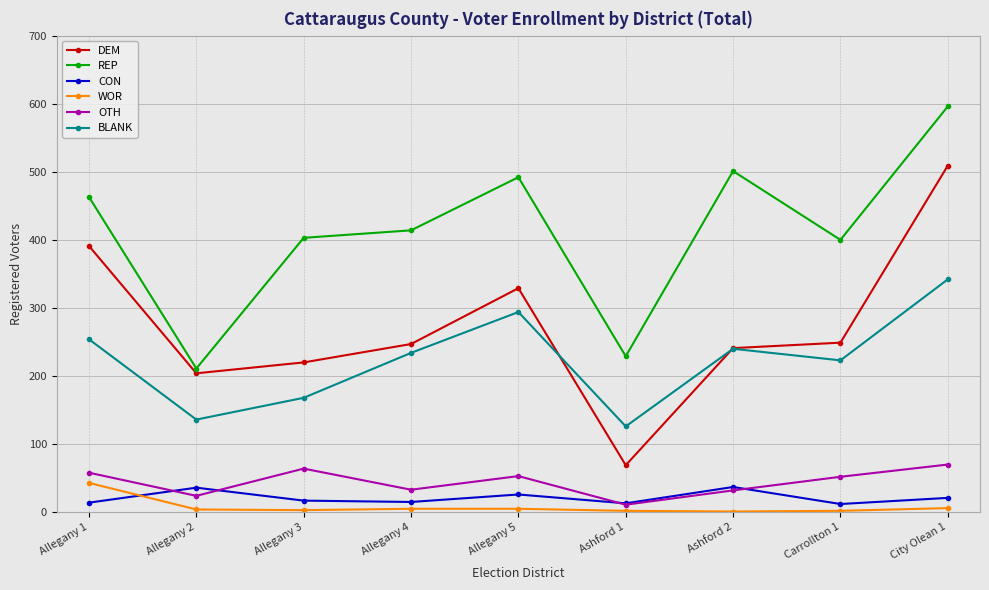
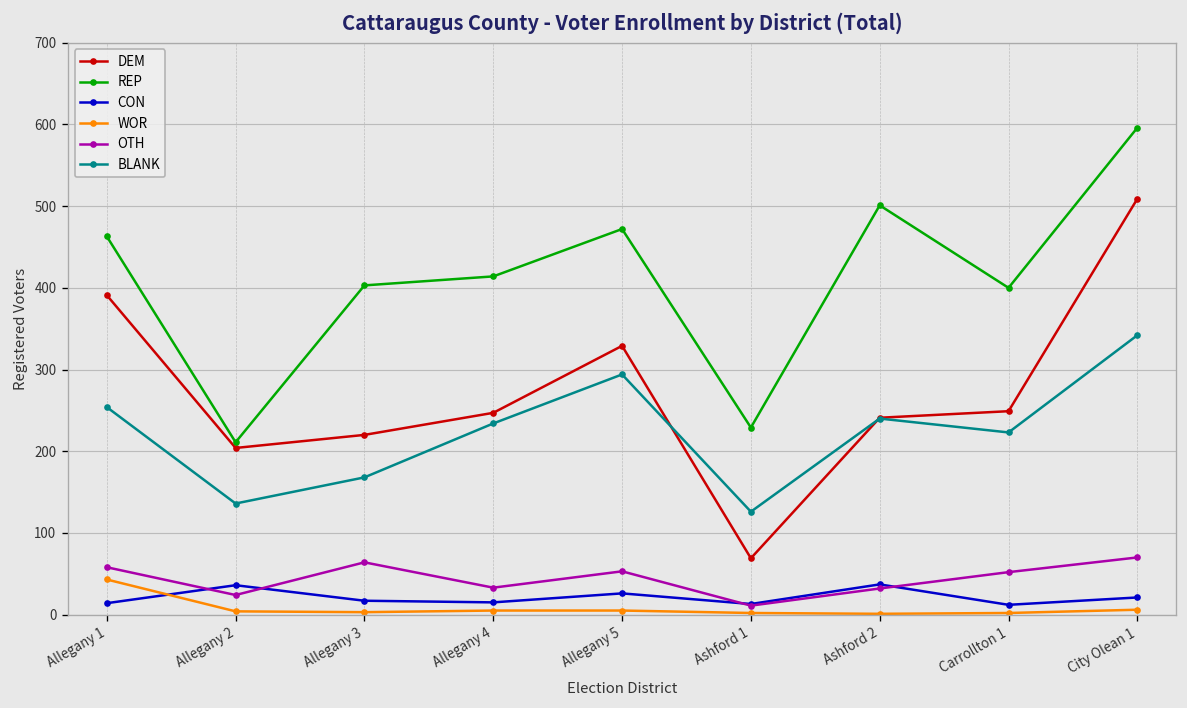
REP, Allegany 5: 490 -> 470
